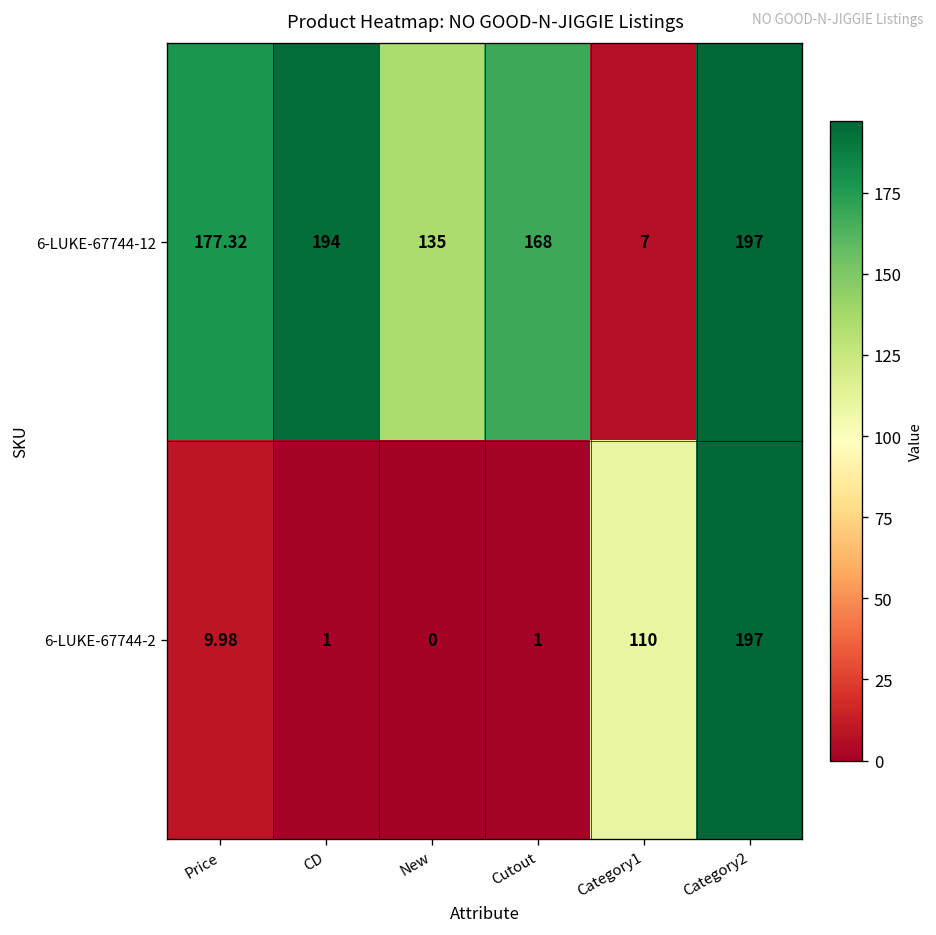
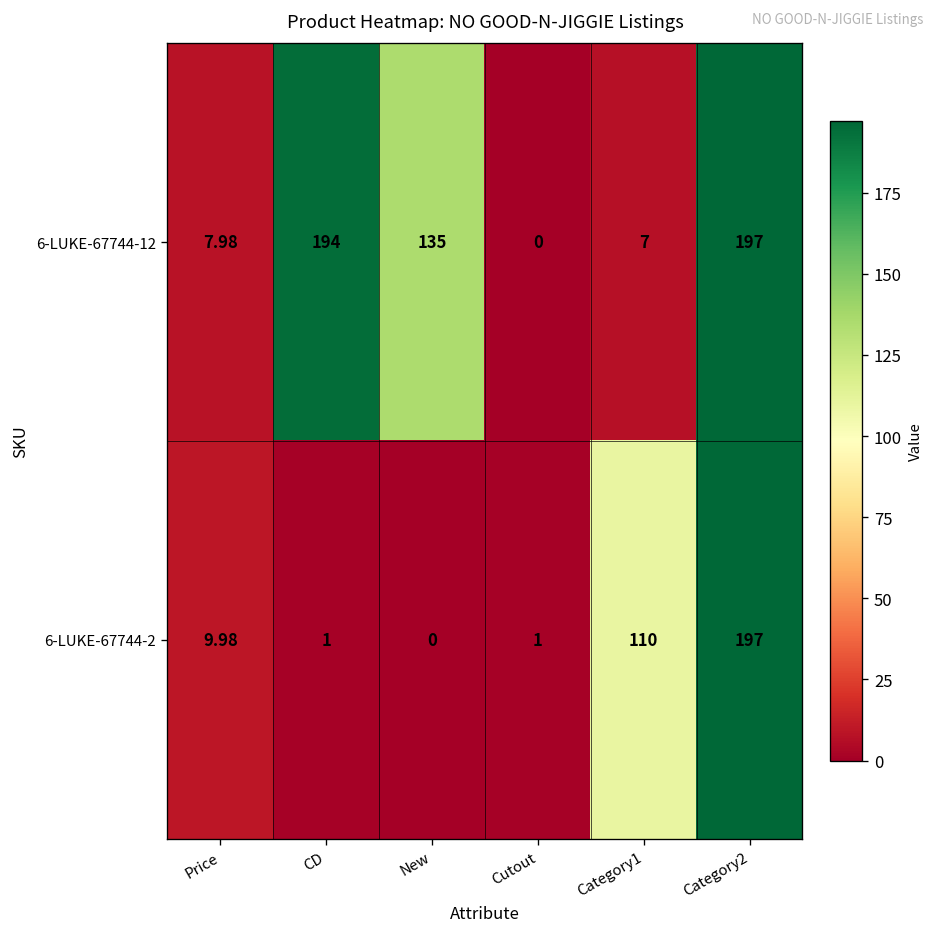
6-LUKE-67744-12, Price: 177.32 -> 7.98
6-LUKE-67744-12, Cutout: 168 -> 0
